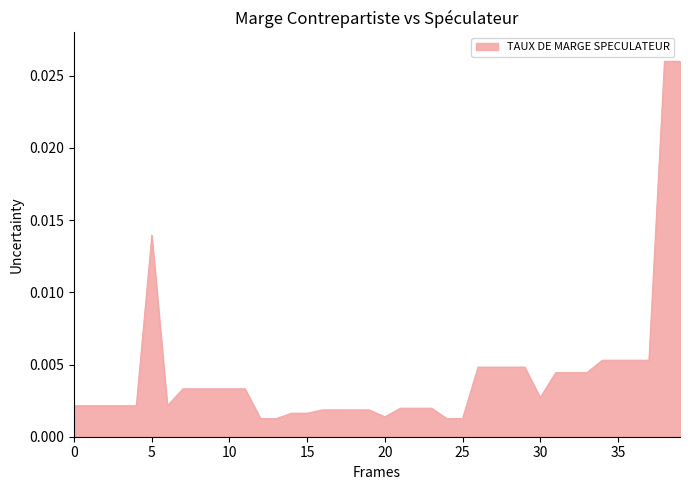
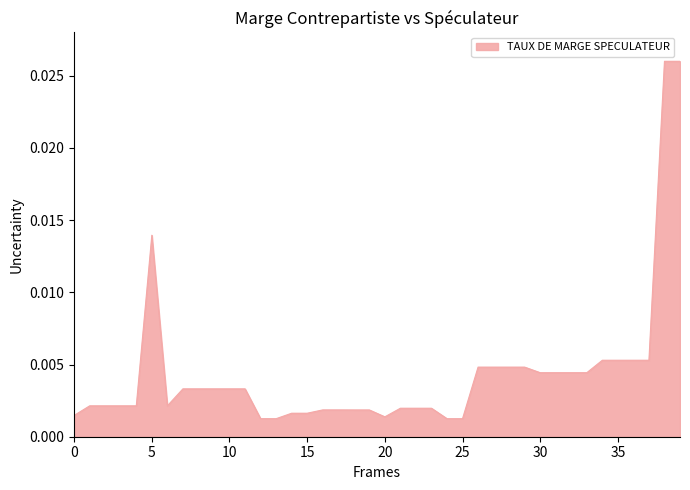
0: 0.0021 -> 0.0015
30: 0.0027 -> 0.0044
